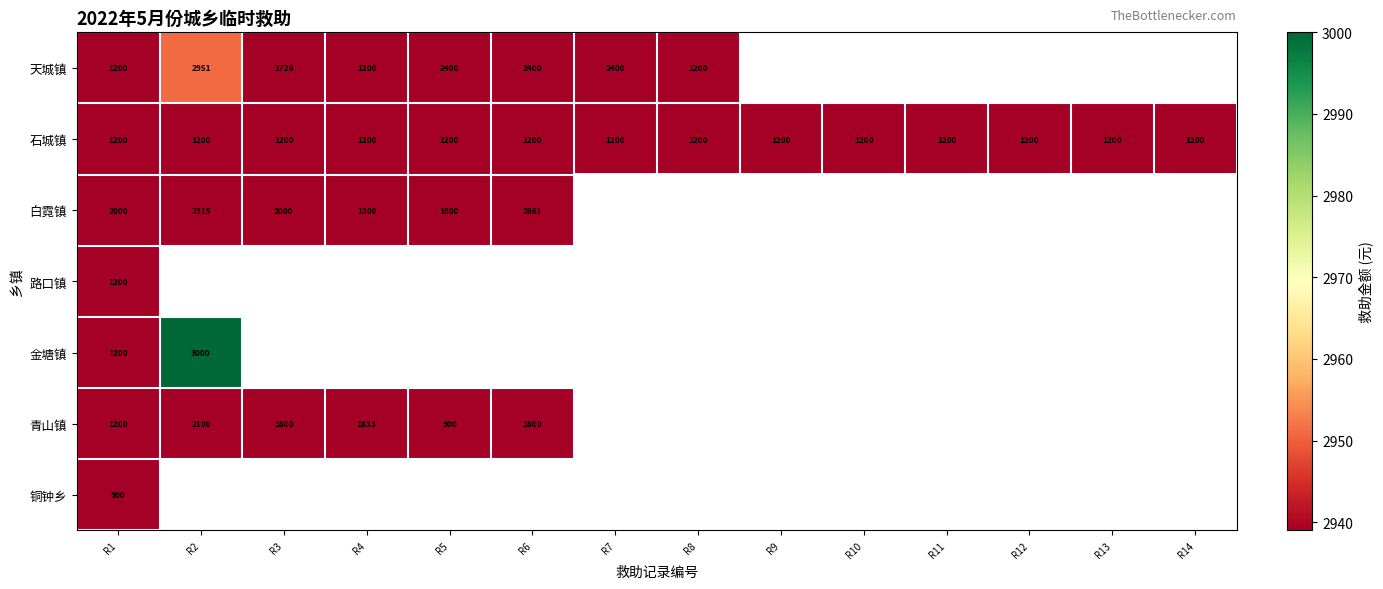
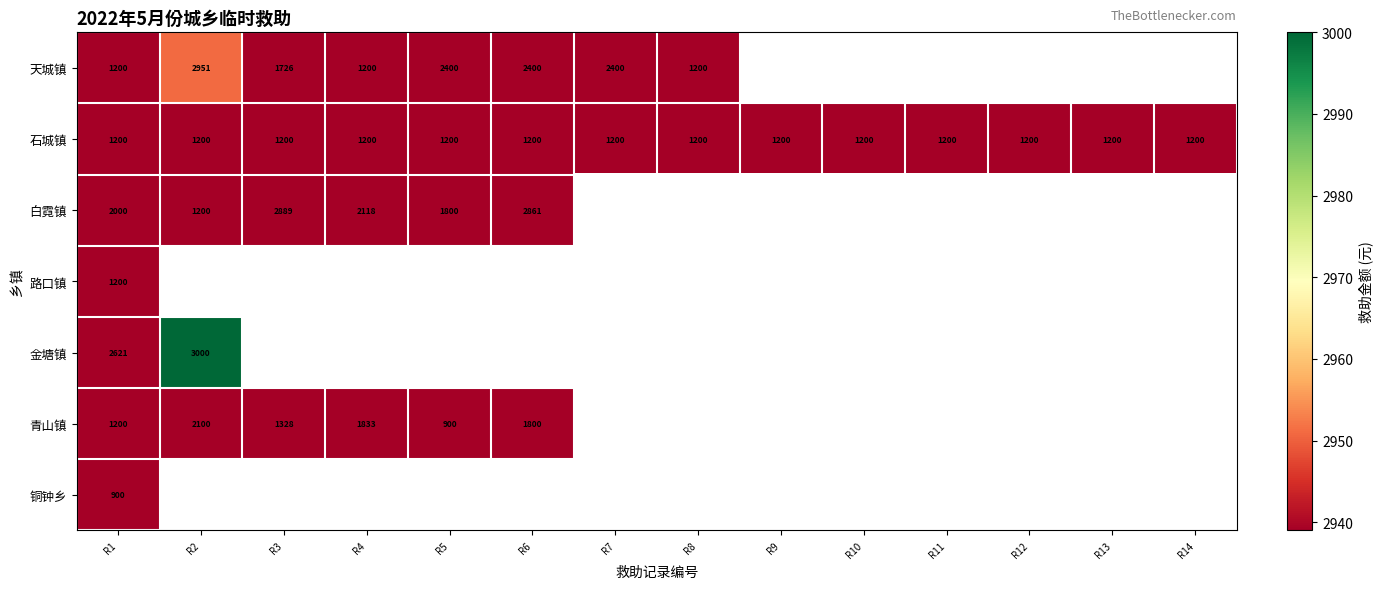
白霓镇, R2: 2315 -> 1200
白霓镇, R3: 2000 -> 2889
白霓镇, R4: 1200 -> 2118
金塘镇, R1: 1200 -> 2621
青山镇, R3: 1800 -> 1328
